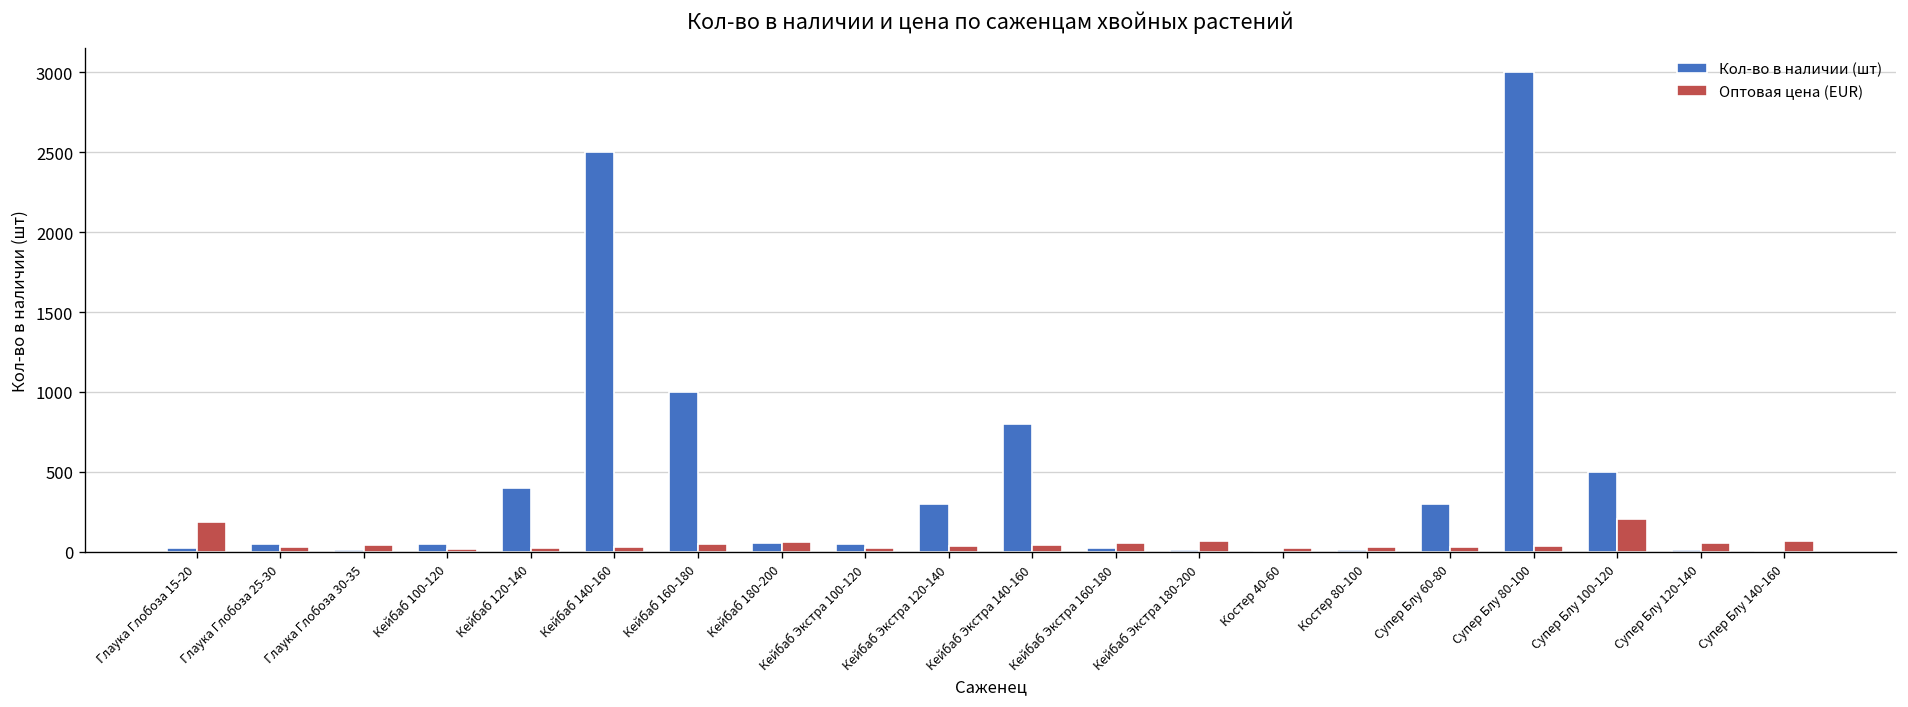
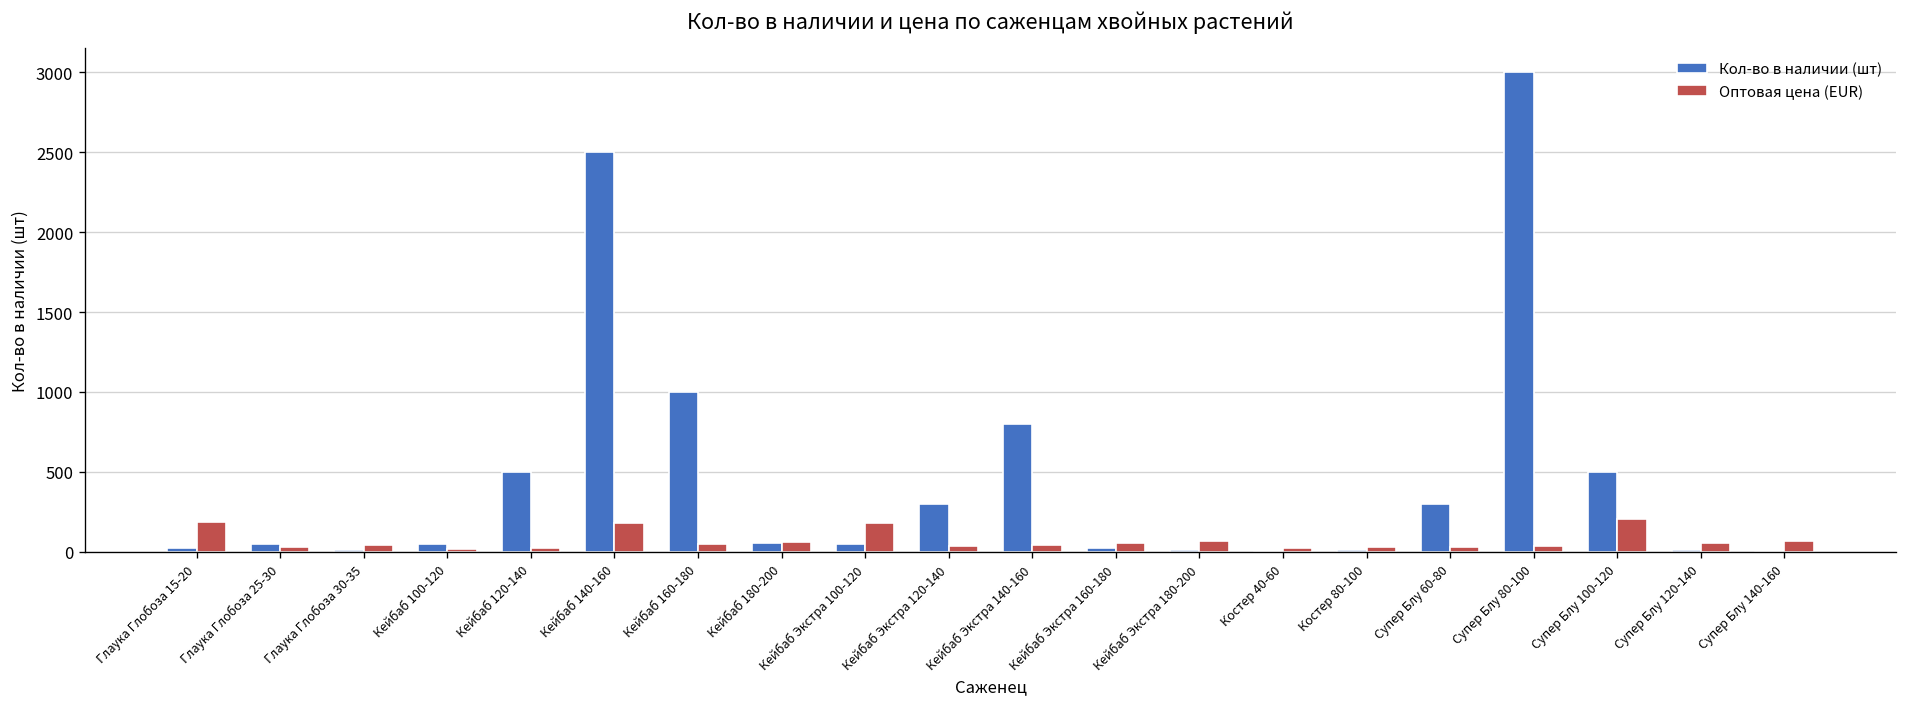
Кол-во в наличии (шт), Кейбаб 120-140: 400 -> 500
Оптовая цена (EUR), Кейбаб 140-160: 30 -> 180
Оптовая цена (EUR), Кейбаб Экстра 100-120: 20 -> 180
